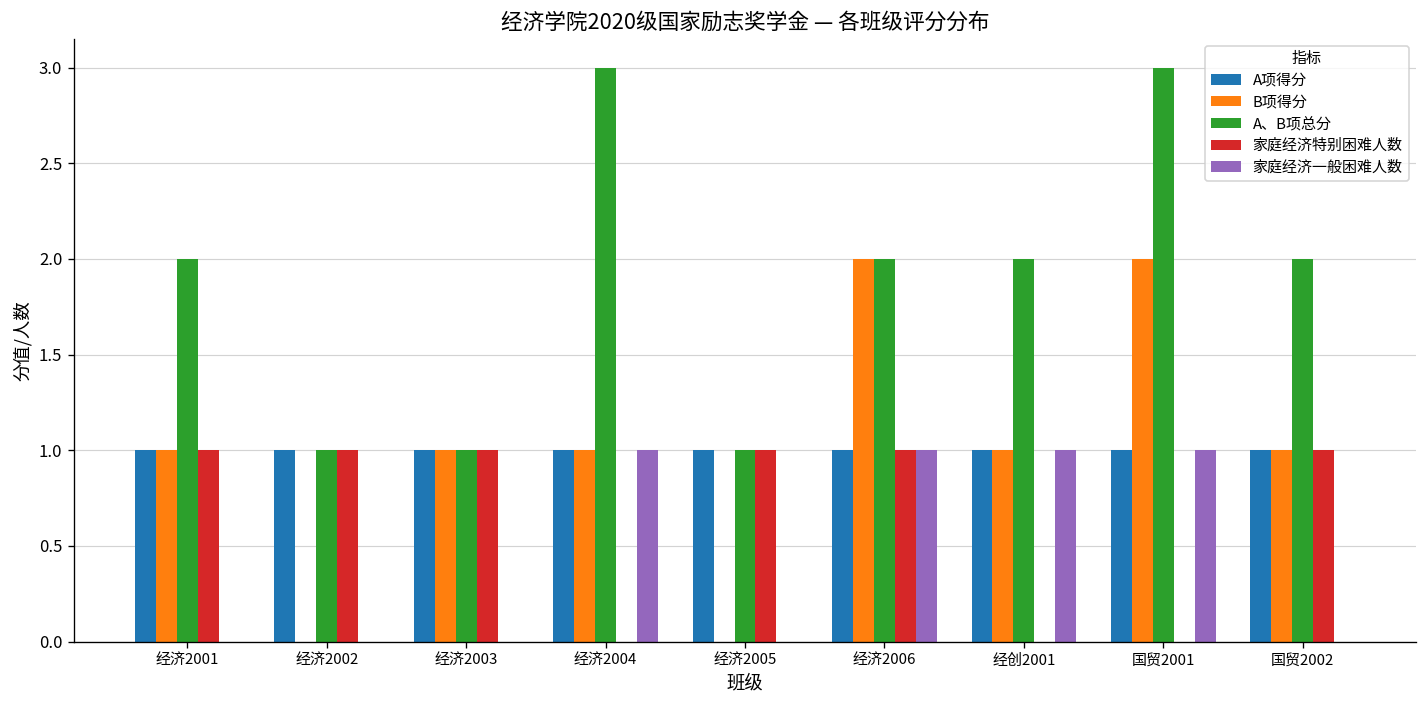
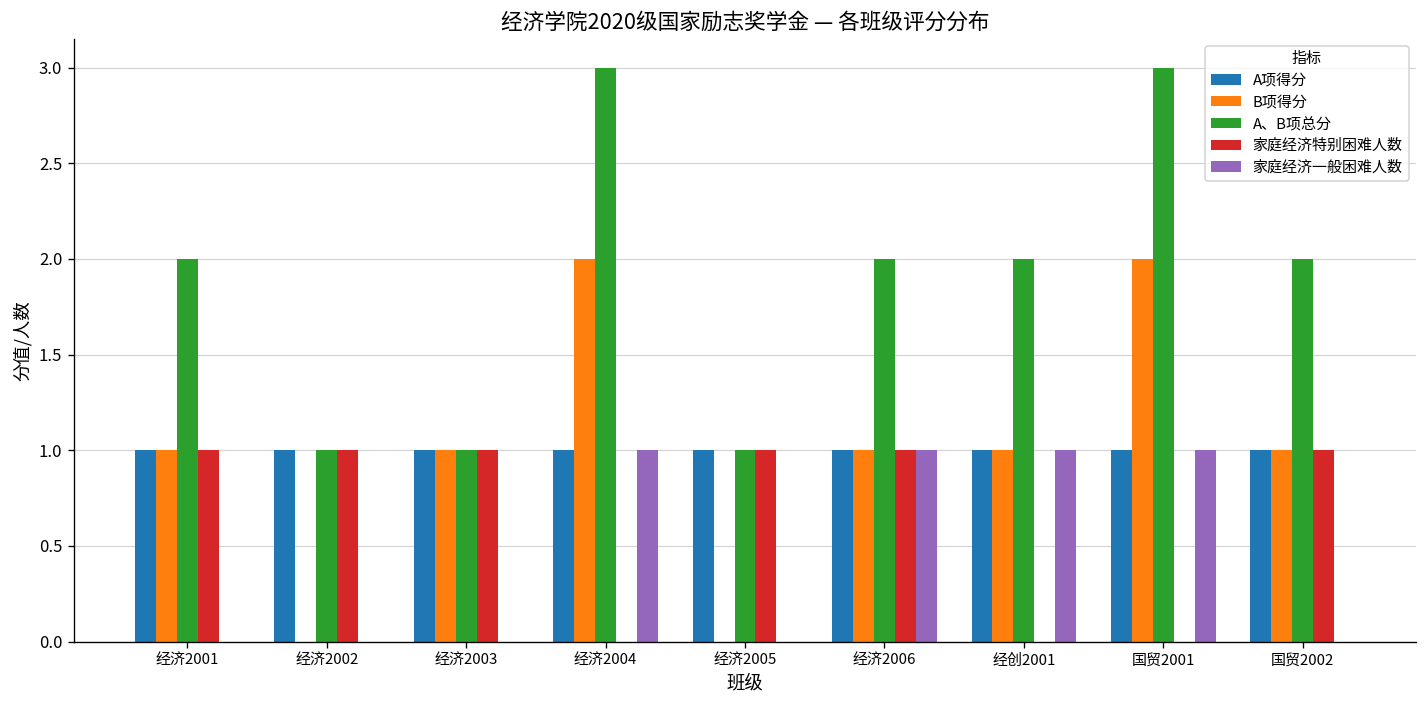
B项得分, 经济2004: 1 -> 2
B项得分, 经济2006: 2 -> 1
